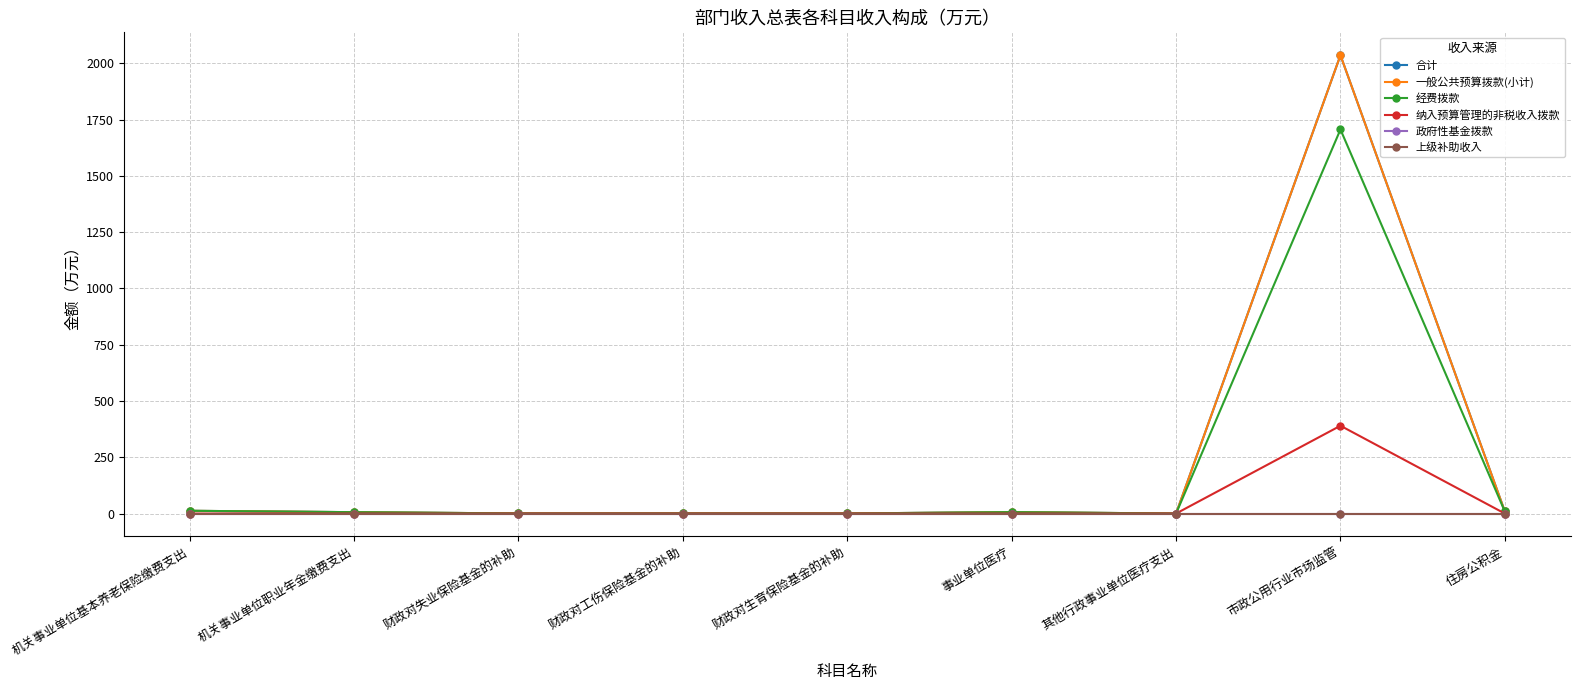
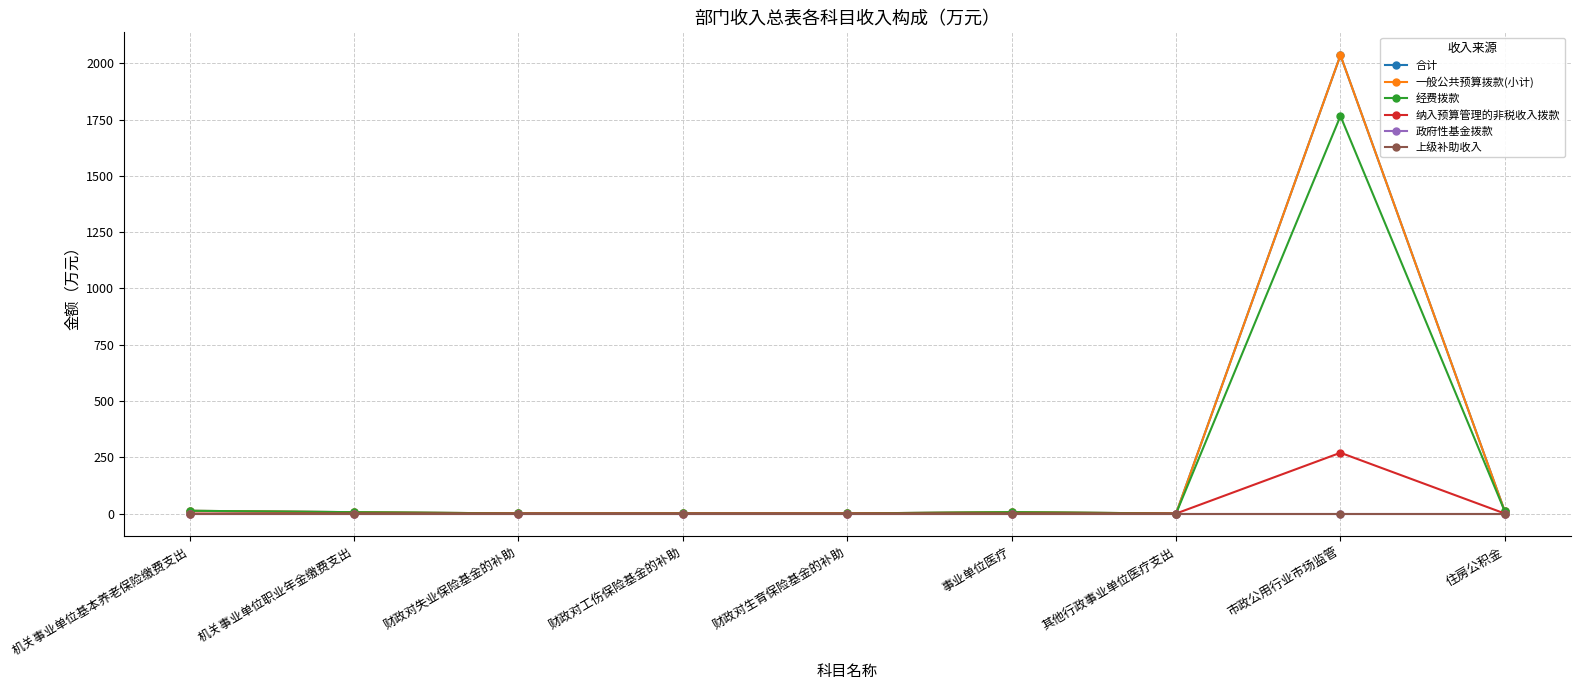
经费拨款, 市政公用行业市场监管: 1710 -> 1770
纳入预算管理的非税收入拨款, 市政公用行业市场监管: 390 -> 270
